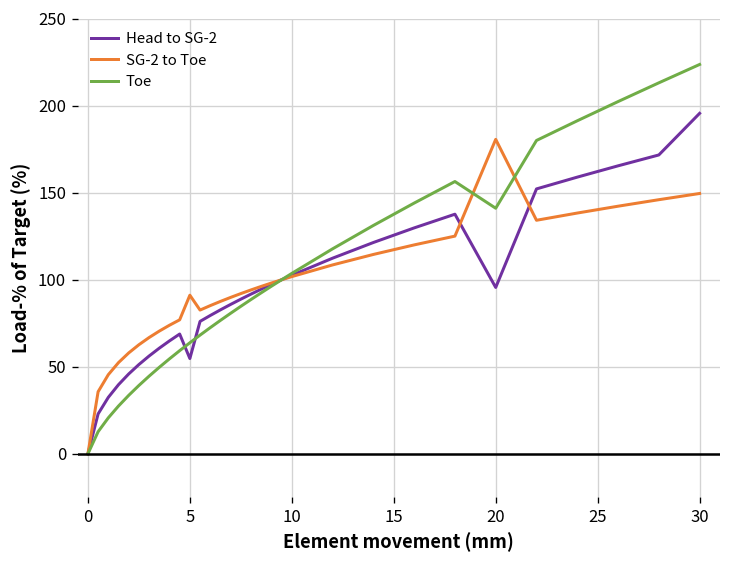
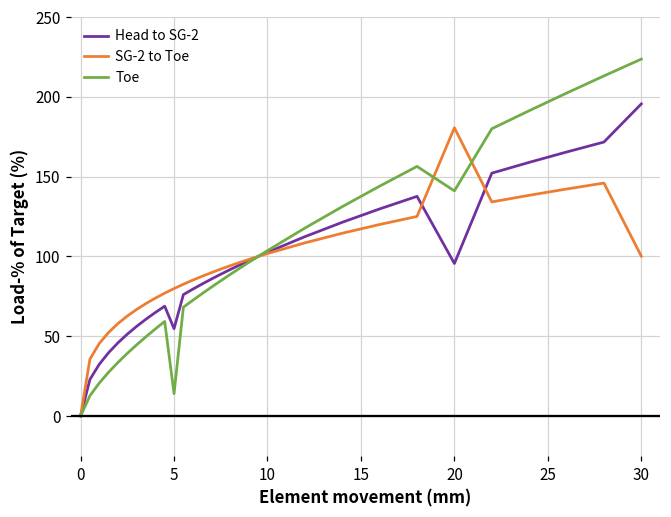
SG-2 to Toe, 5: 91 -> 80
Toe, 5: 64 -> 14
SG-2 to Toe, 30: 150 -> 100
